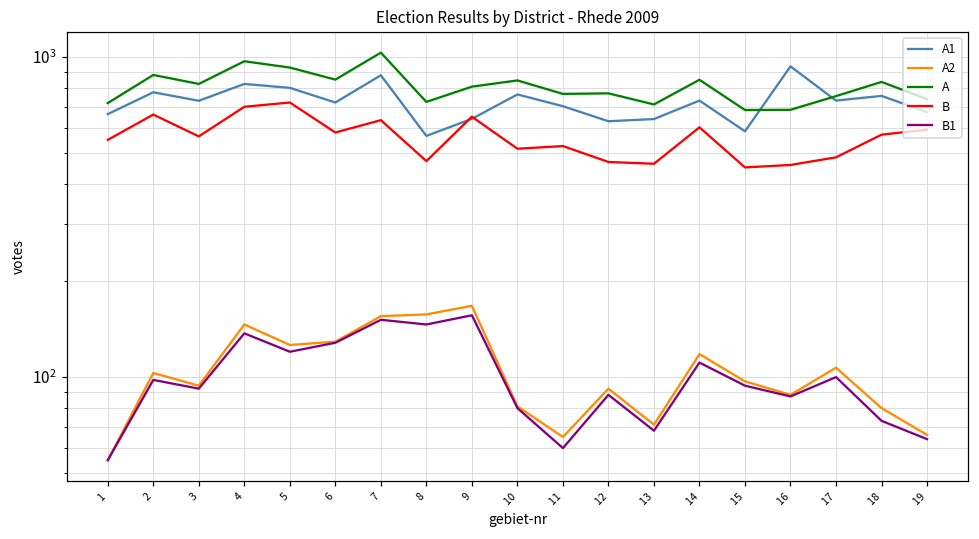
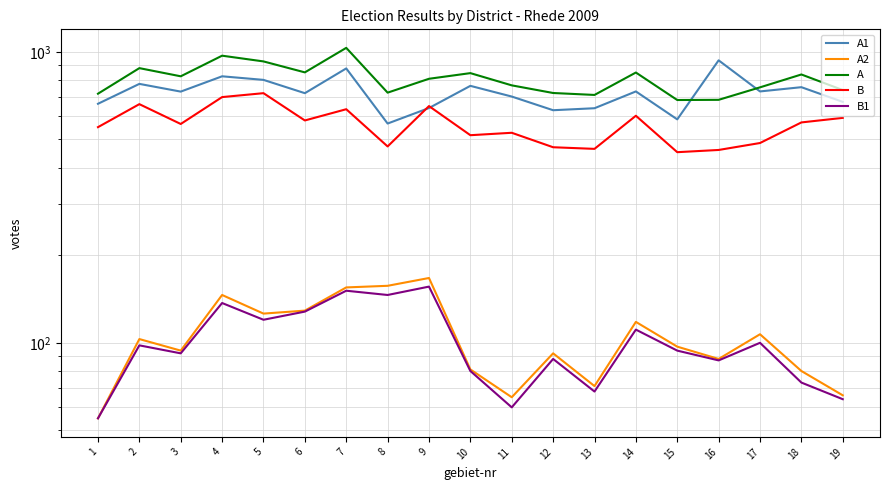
A, 12: 770 -> 720
